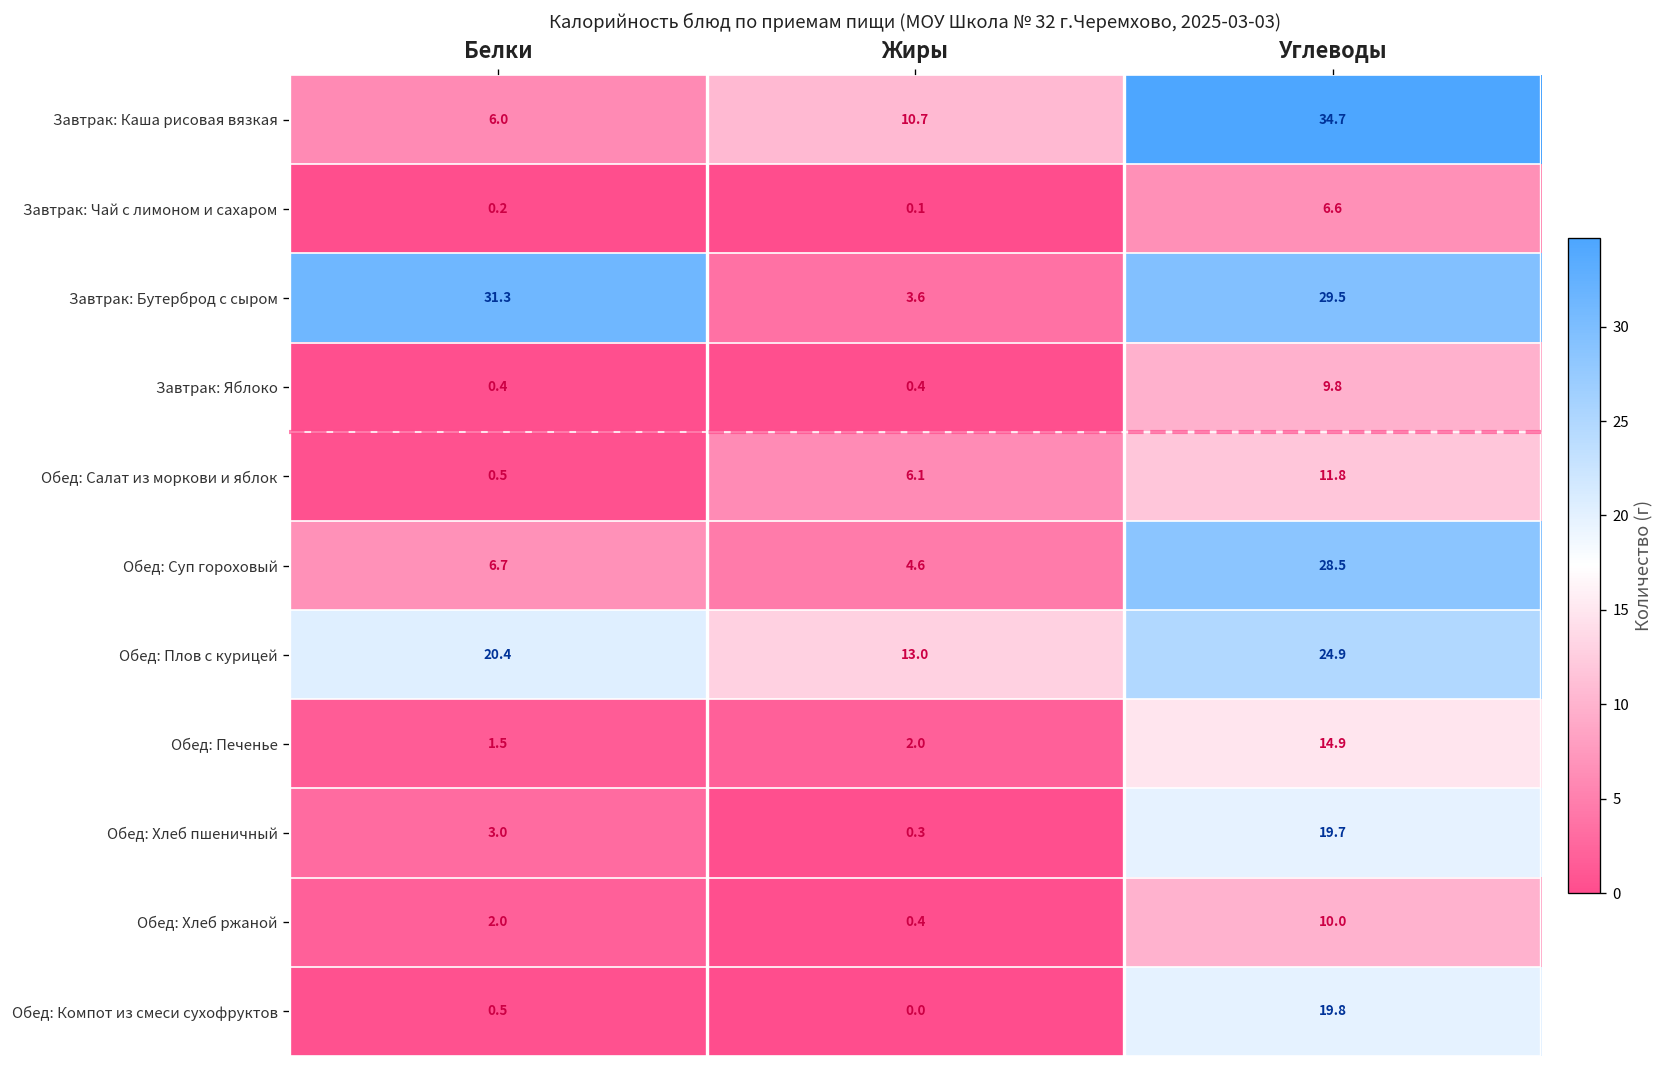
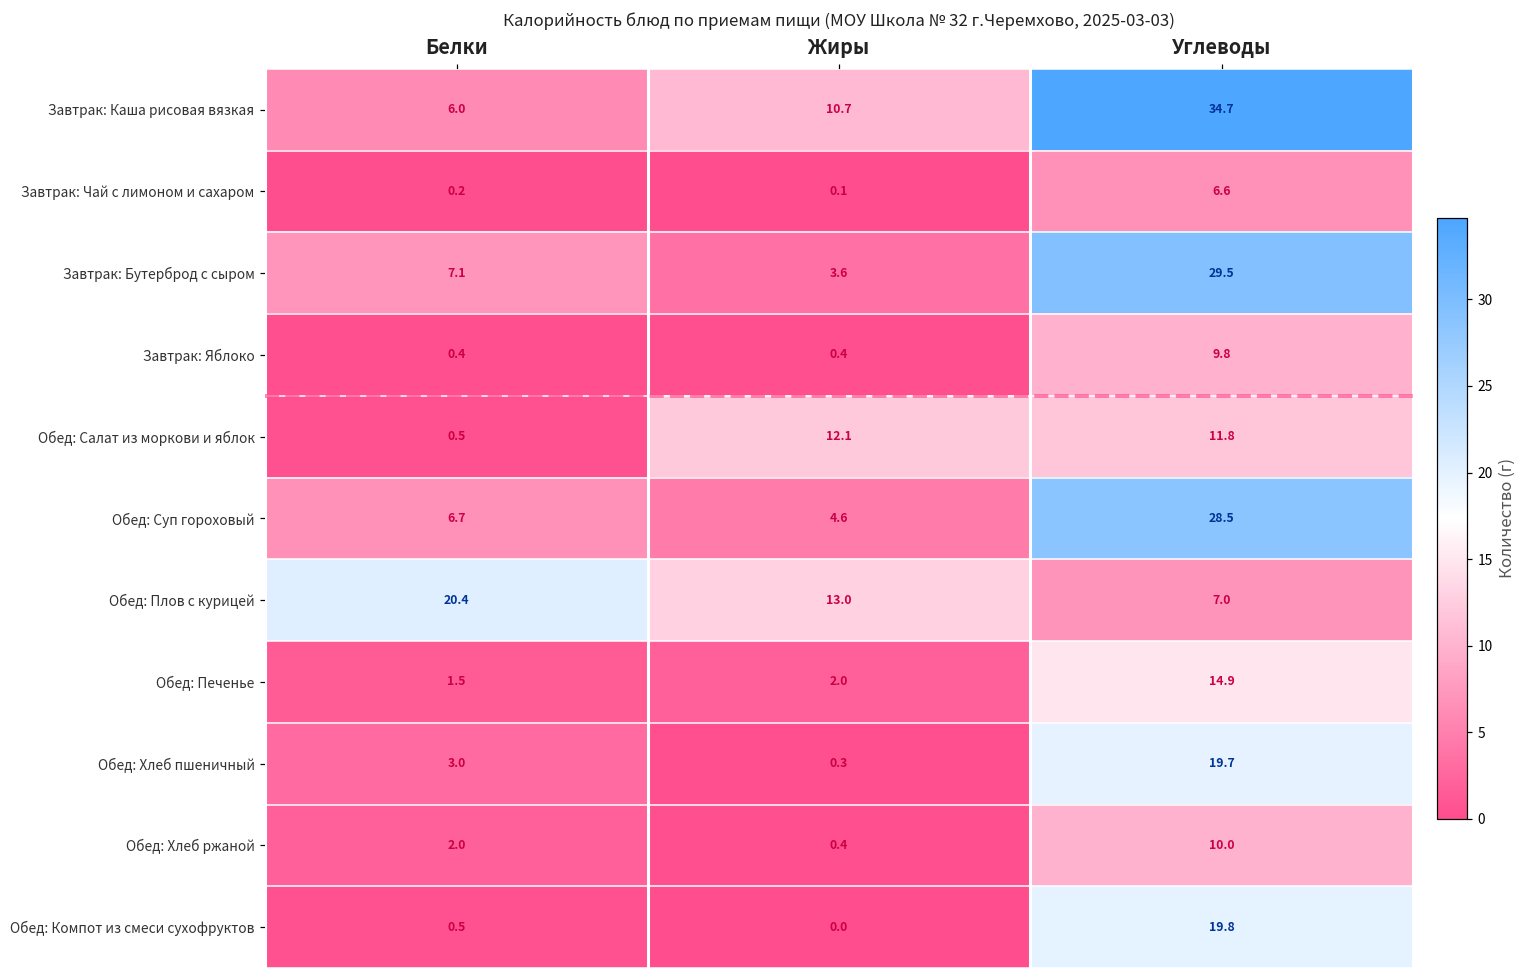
Завтрак: Бутерброд с сыром, Белки: 31.3 -> 7.1
Обед: Салат из моркови и яблок, Жиры: 6.1 -> 12.1
Обед: Плов с курицей, Углеводы: 24.9 -> 7.0
